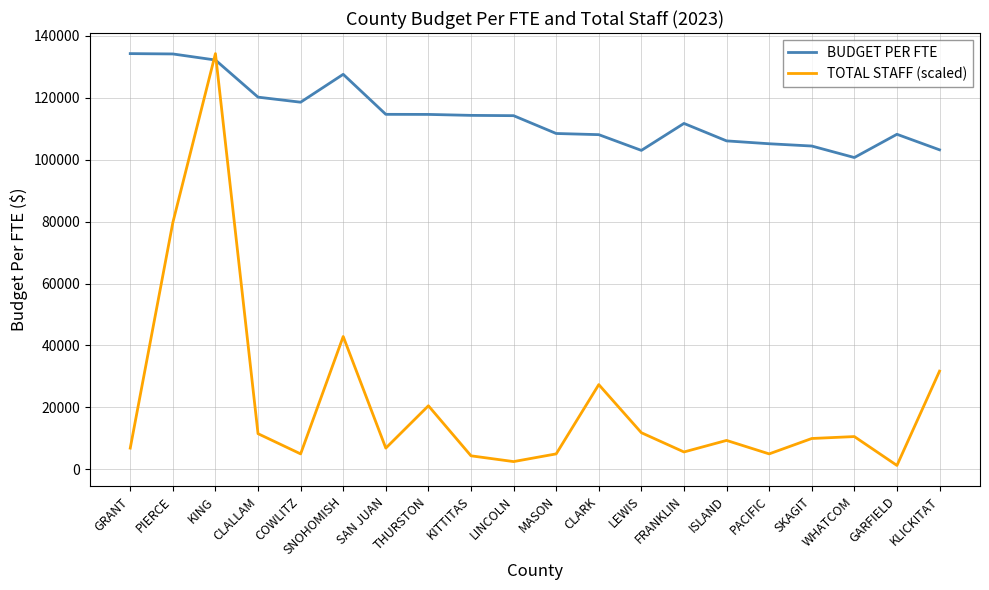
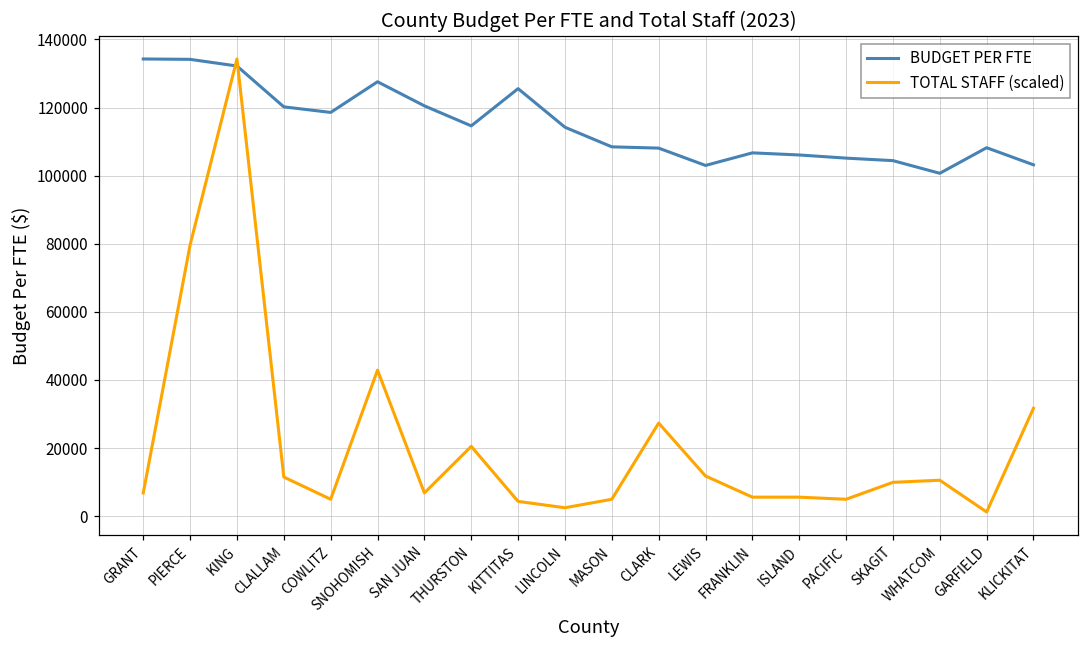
BUDGET PER FTE, SAN JUAN: 115000 -> 120000
BUDGET PER FTE, KITTITAS: 114000 -> 126000
BUDGET PER FTE, FRANKLIN: 112000 -> 107000
TOTAL STAFF (scaled), ISLAND: 9000 -> 6000
